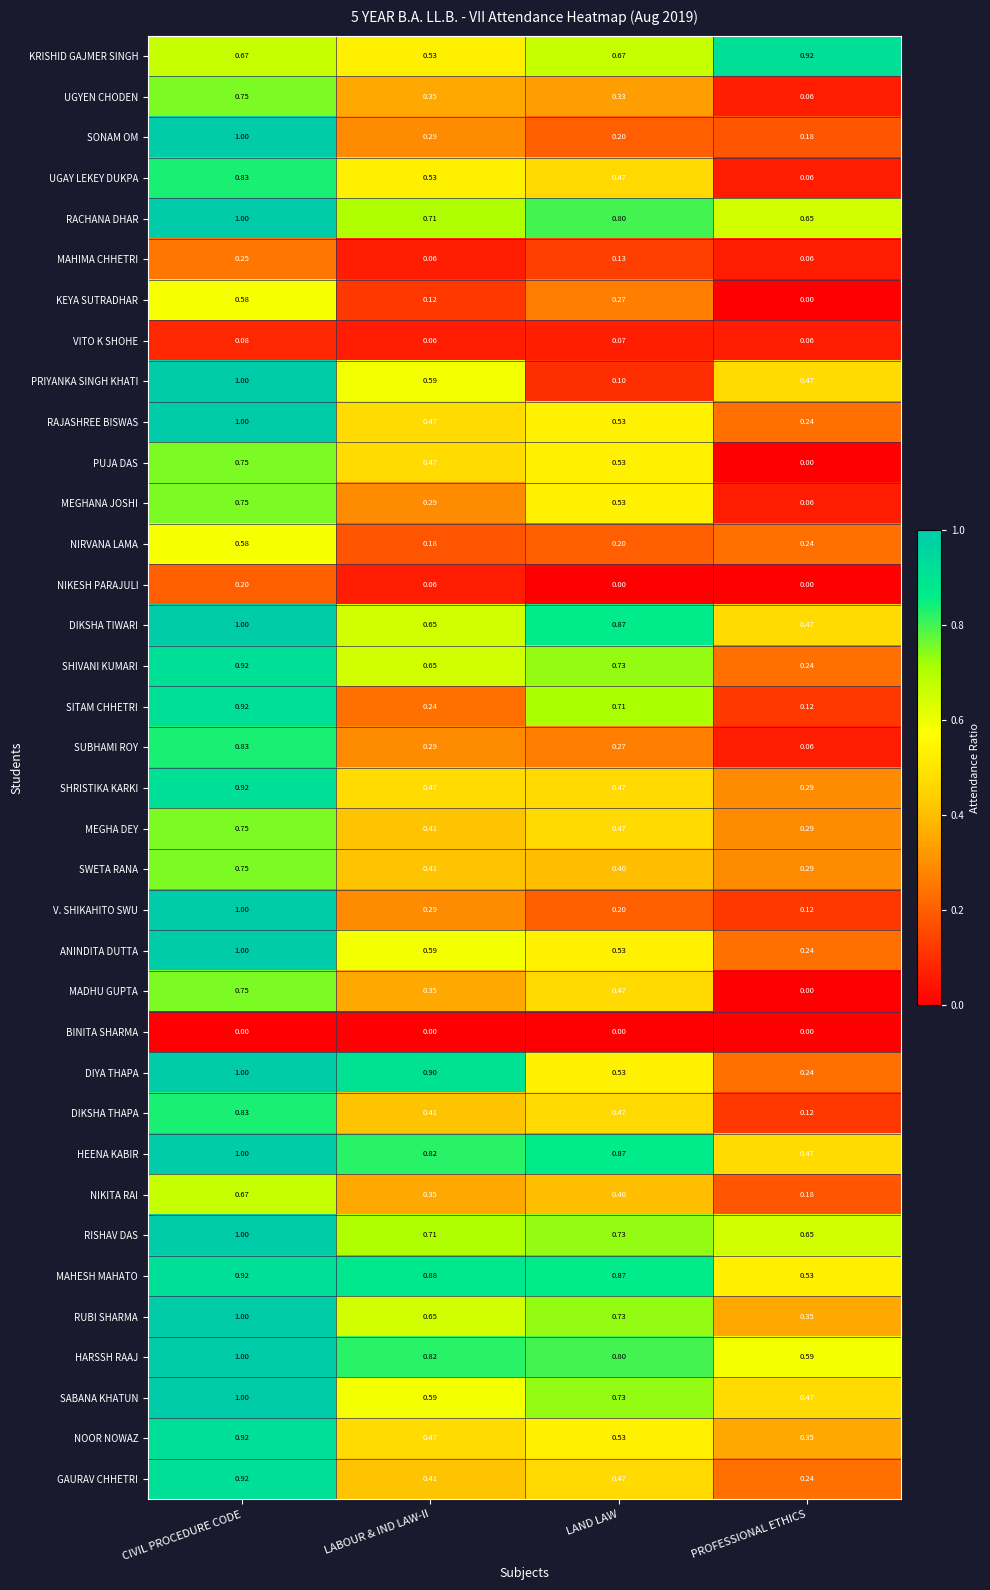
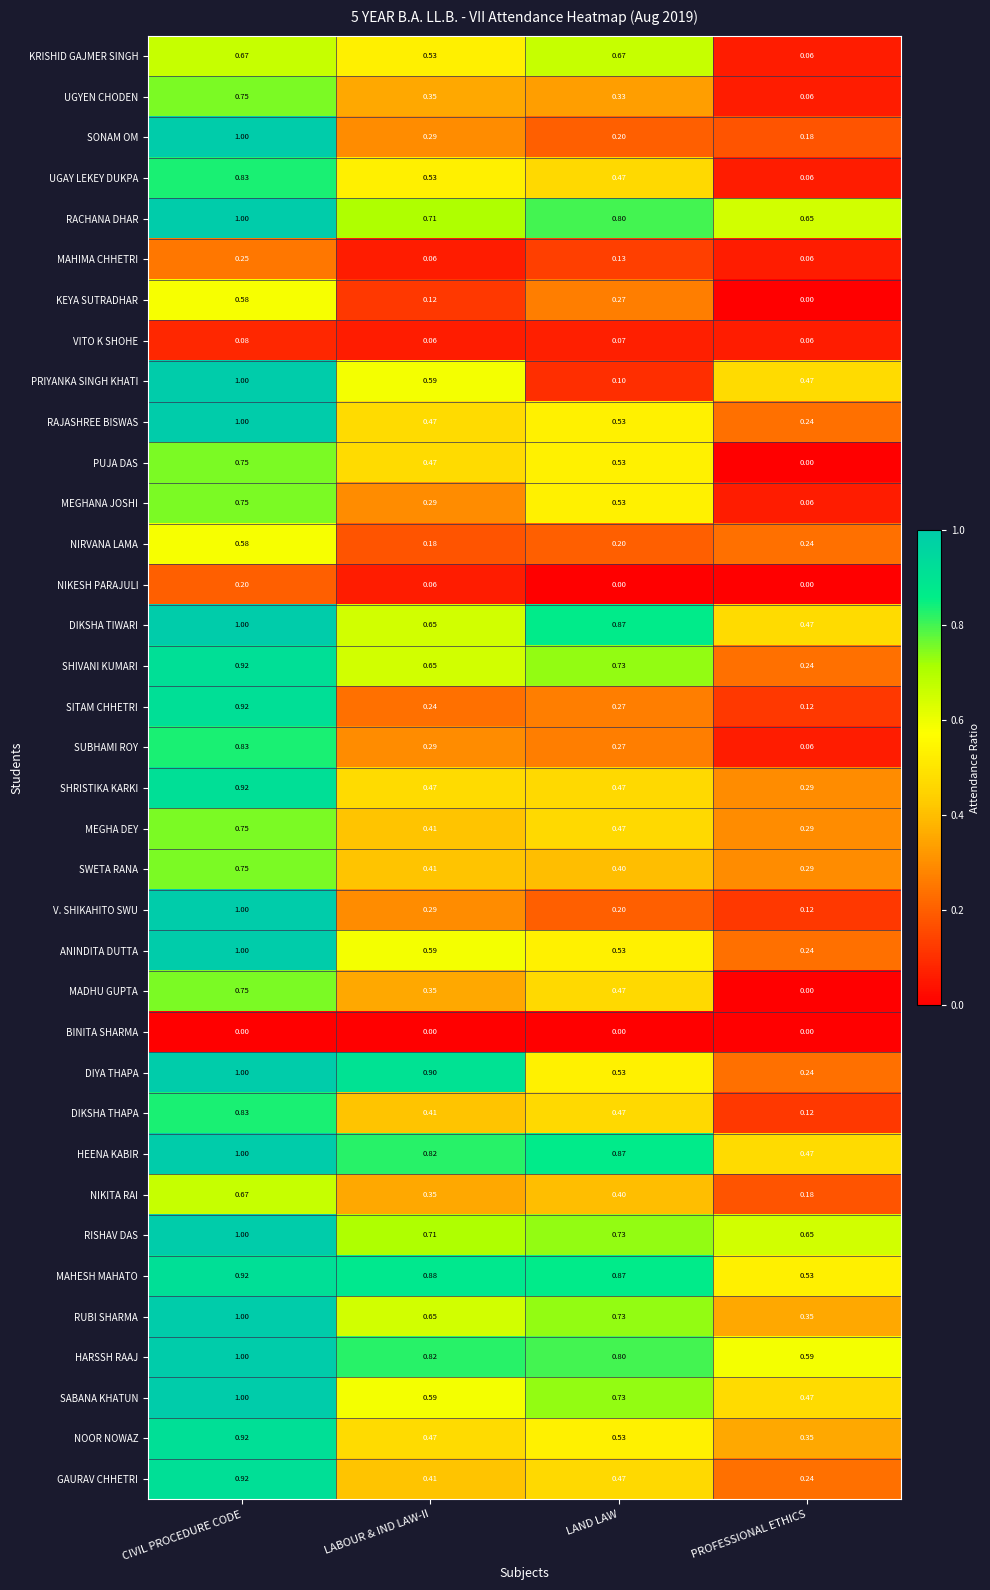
KRISHID GAJMER SINGH, PROFESSIONAL ETHICS: 0.92 -> 0.06
SITAM CHHETRI, LAND LAW: 0.71 -> 0.27
